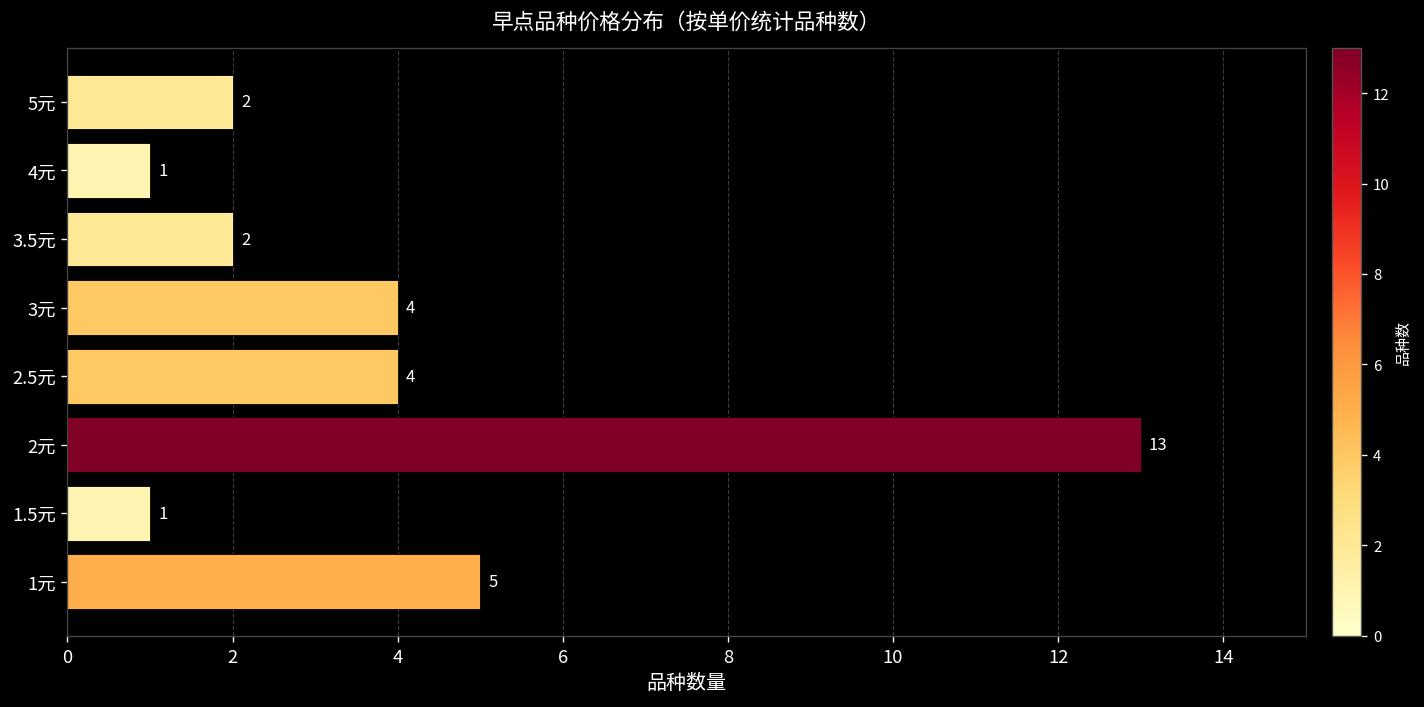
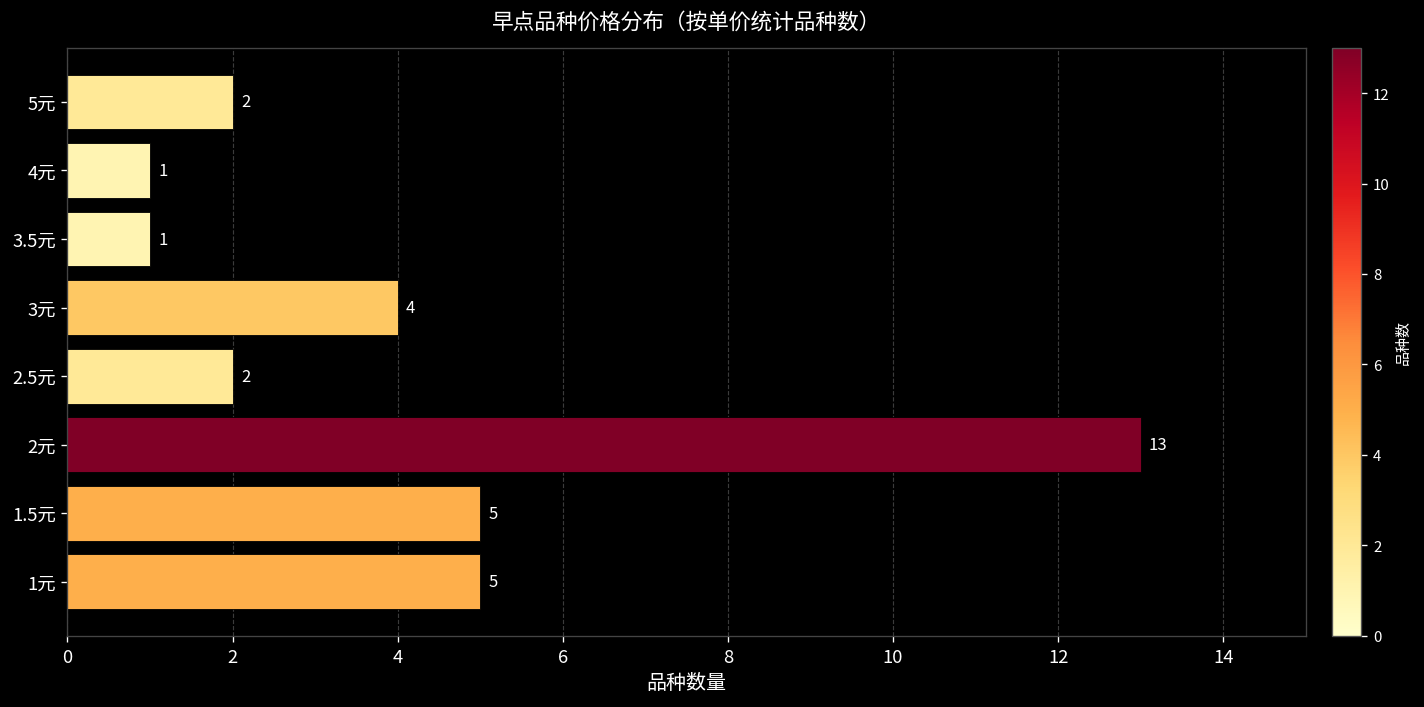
3.5元: 2 -> 1
2.5元: 4 -> 2
1.5元: 1 -> 5
